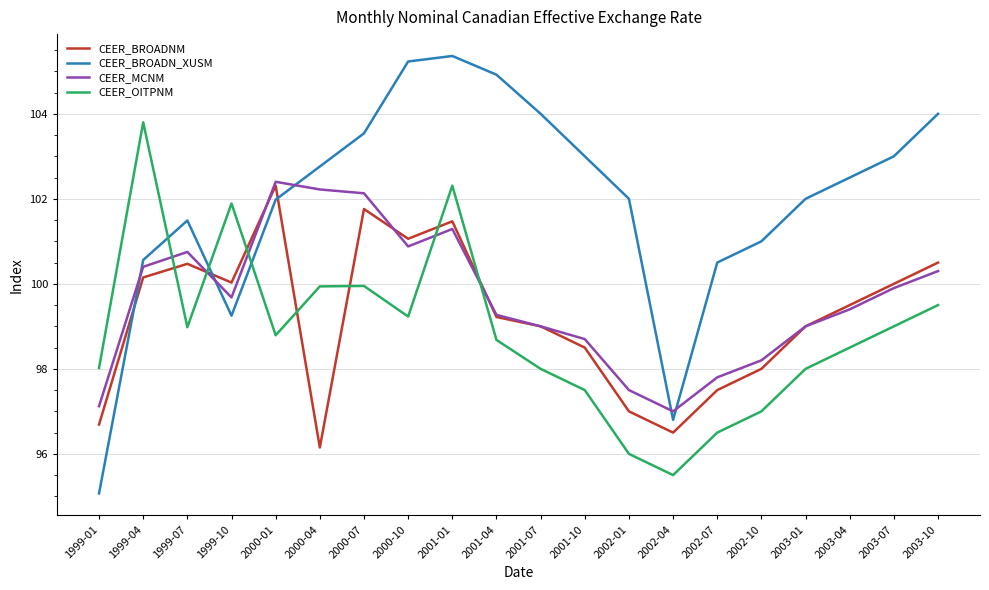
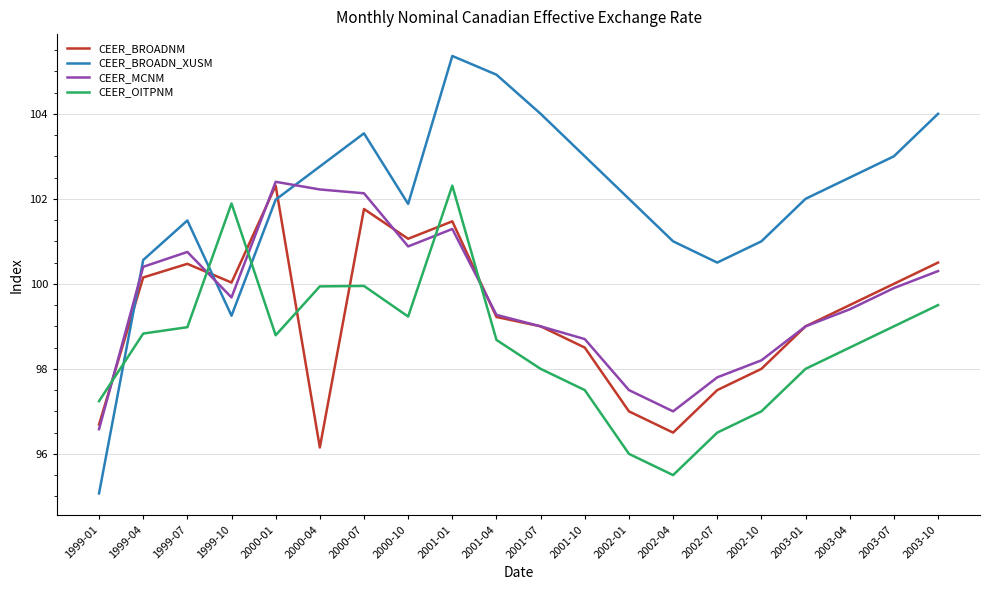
CEER_MCNM, 1999-01: 97.1 -> 96.6
CEER_OITPNM, 1999-01: 98.0 -> 97.2
CEER_OITPNM, 1999-04: 103.8 -> 98.8
CEER_BROADN_XUSM, 2000-10: 105.2 -> 101.9
CEER_BROADN_XUSM, 2002-04: 96.8 -> 101.0
